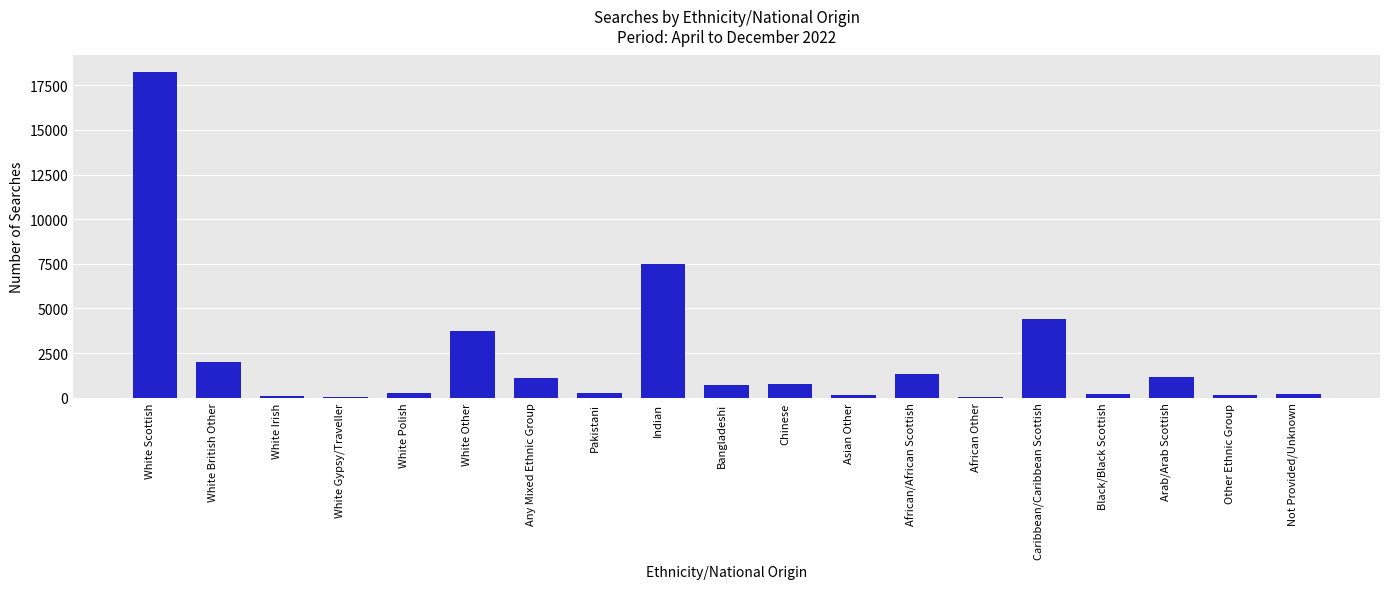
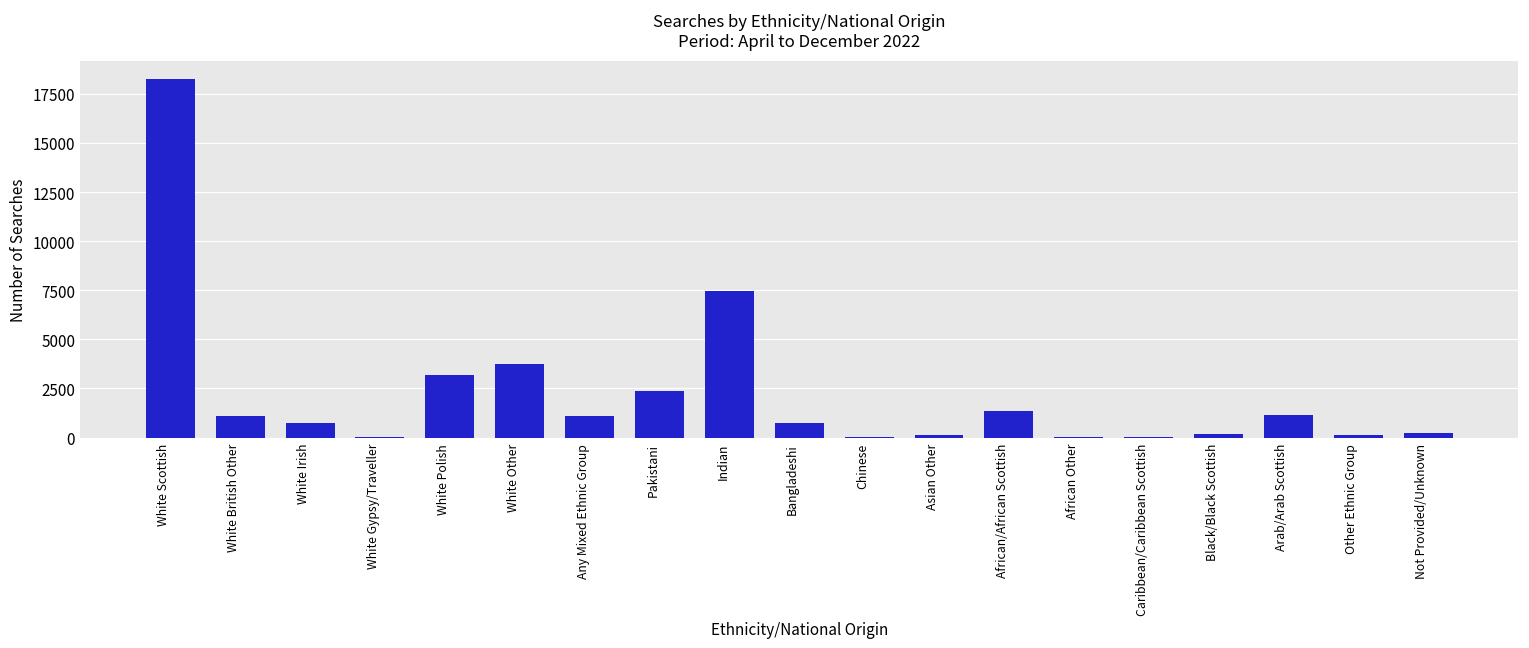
White British Other: 2000 -> 1100
White Irish: 100 -> 800
White Polish: 300 -> 3200
Pakistani: 300 -> 2300
Chinese: 800 -> 0
Caribbean/Caribbean Scottish: 4400 -> 0
